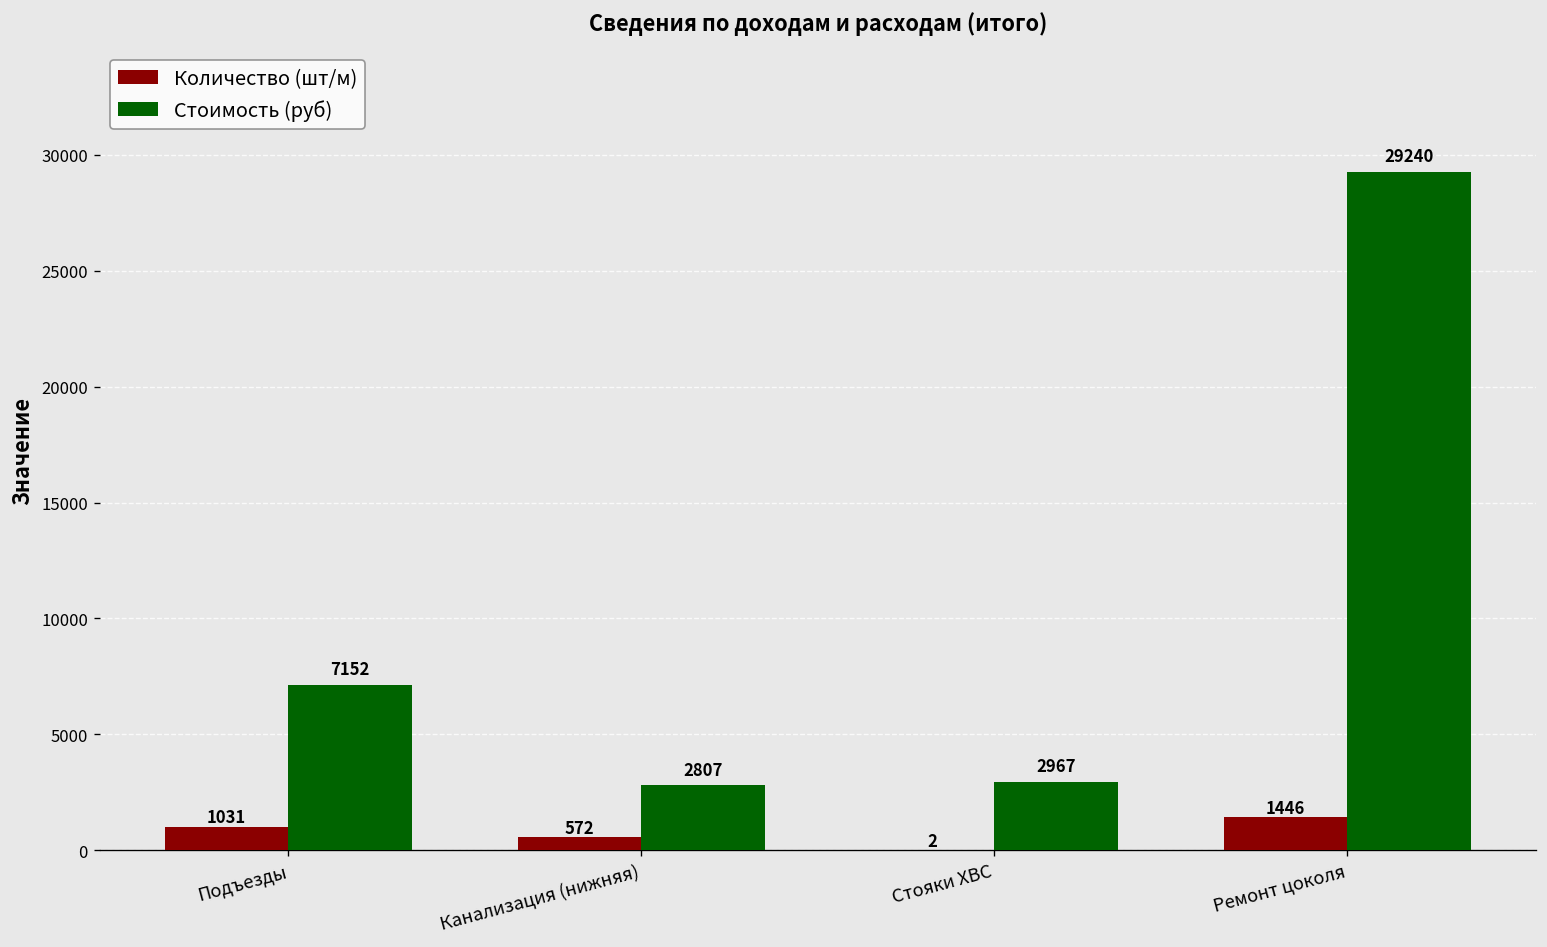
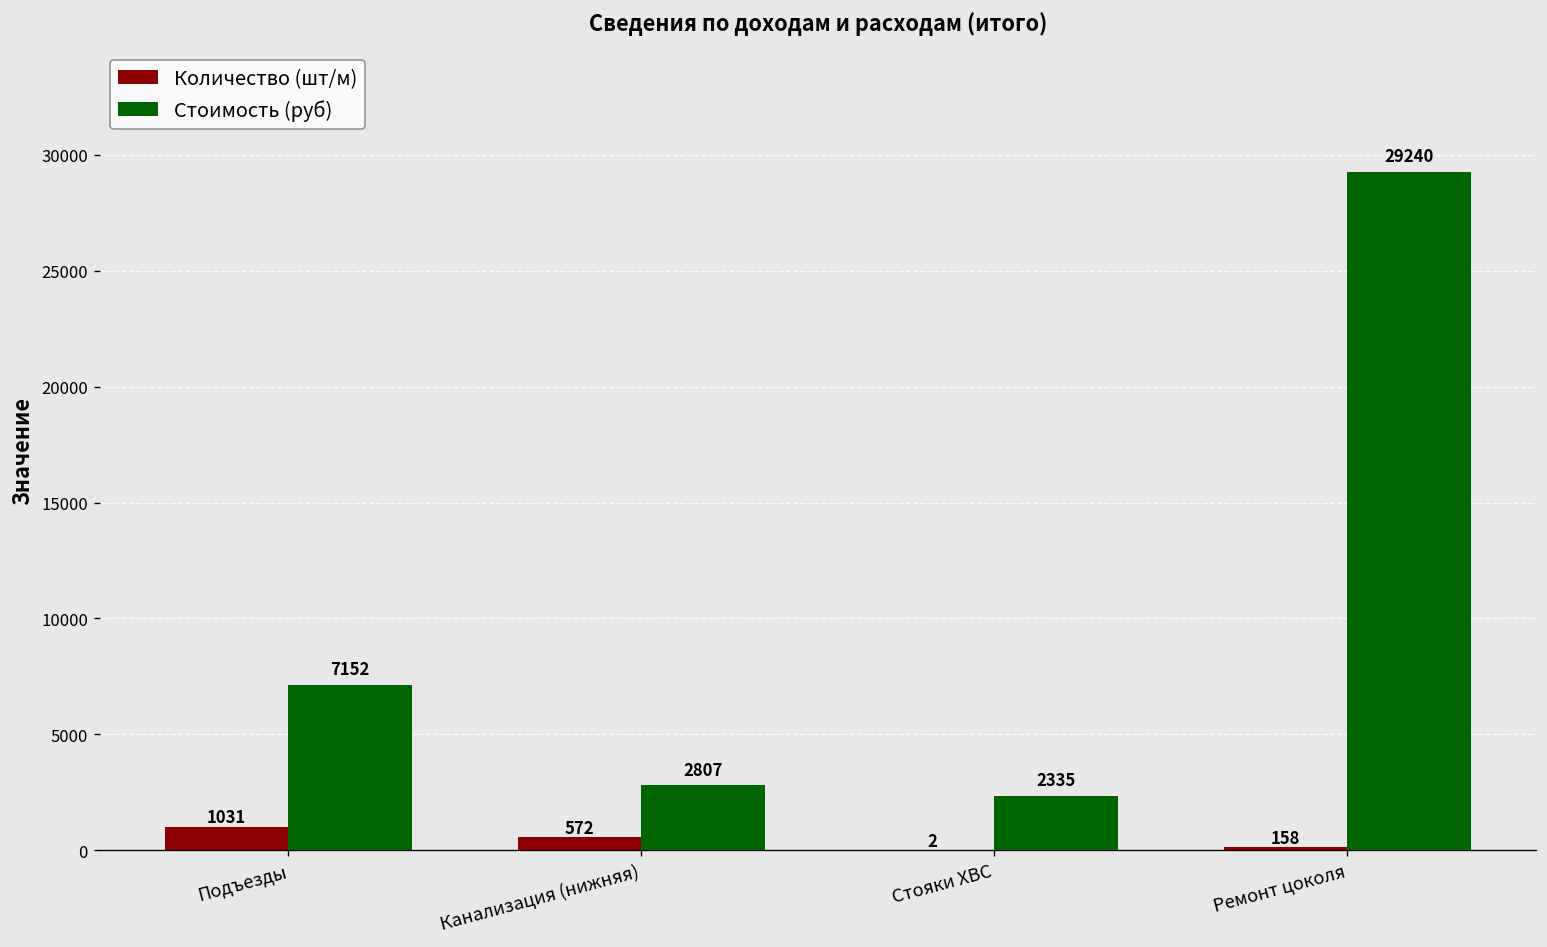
Стоимость (руб), Стояки ХВС: 2967 -> 2335
Количество (шт/м), Ремонт цоколя: 1446 -> 158
